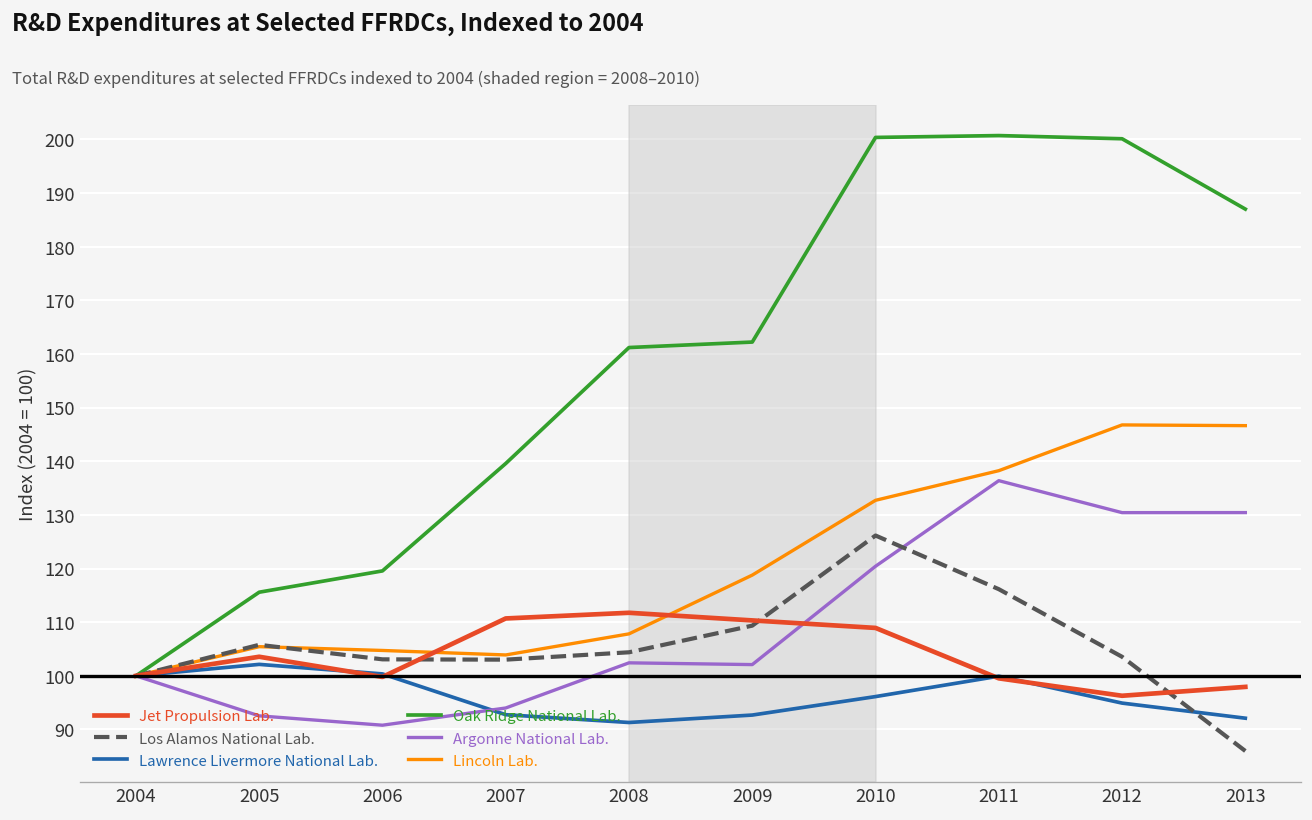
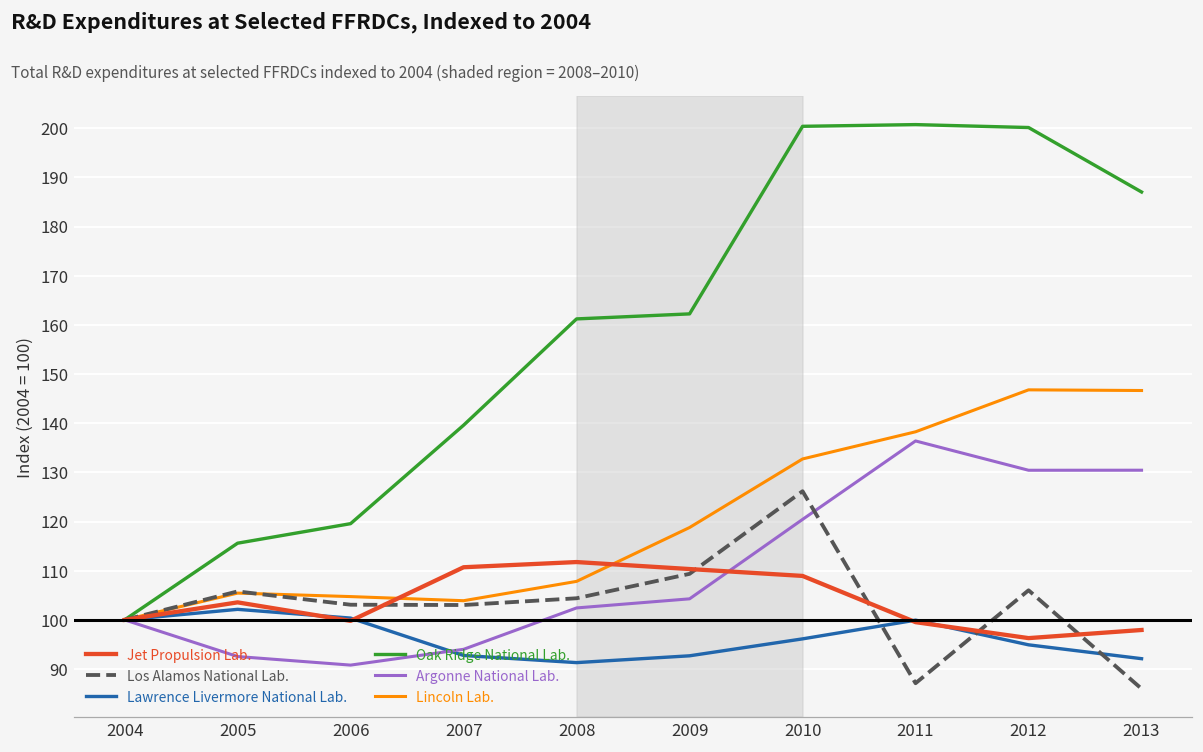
Argonne National Lab., 2009: 102 -> 104
Los Alamos National Lab., 2011: 116 -> 87
Los Alamos National Lab., 2012: 104 -> 106
